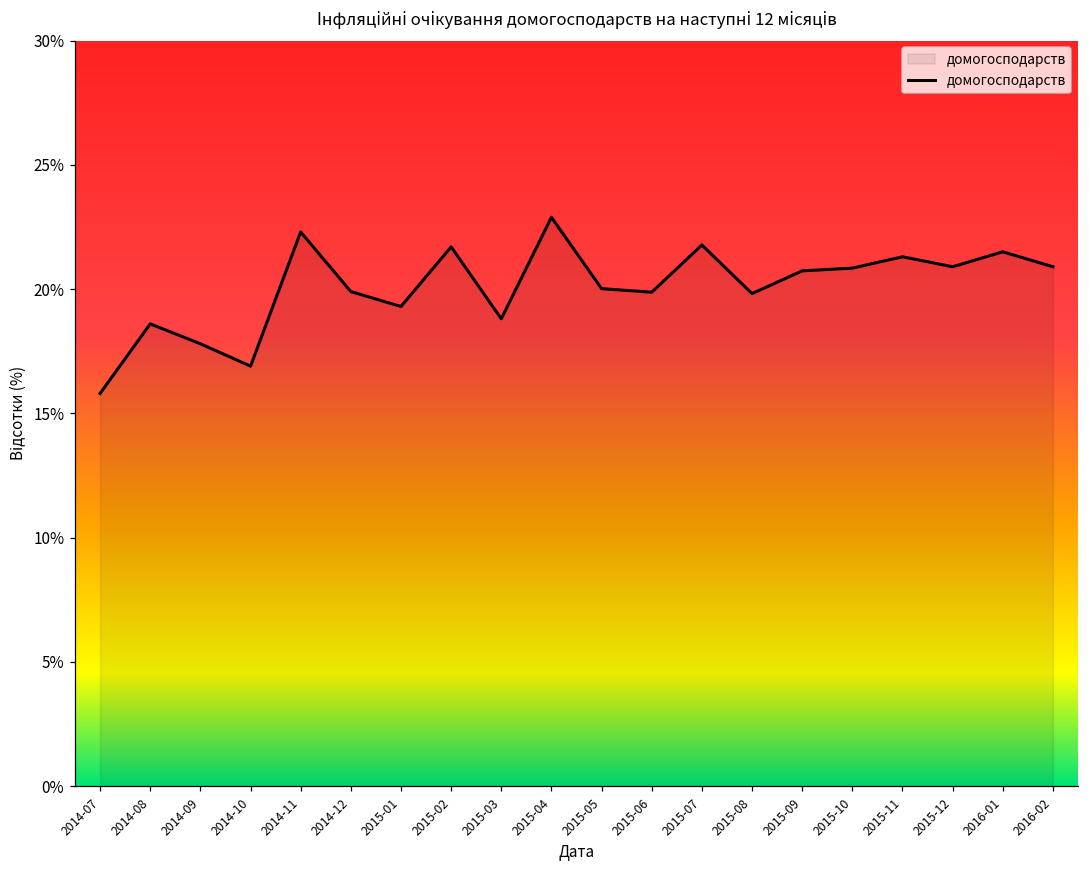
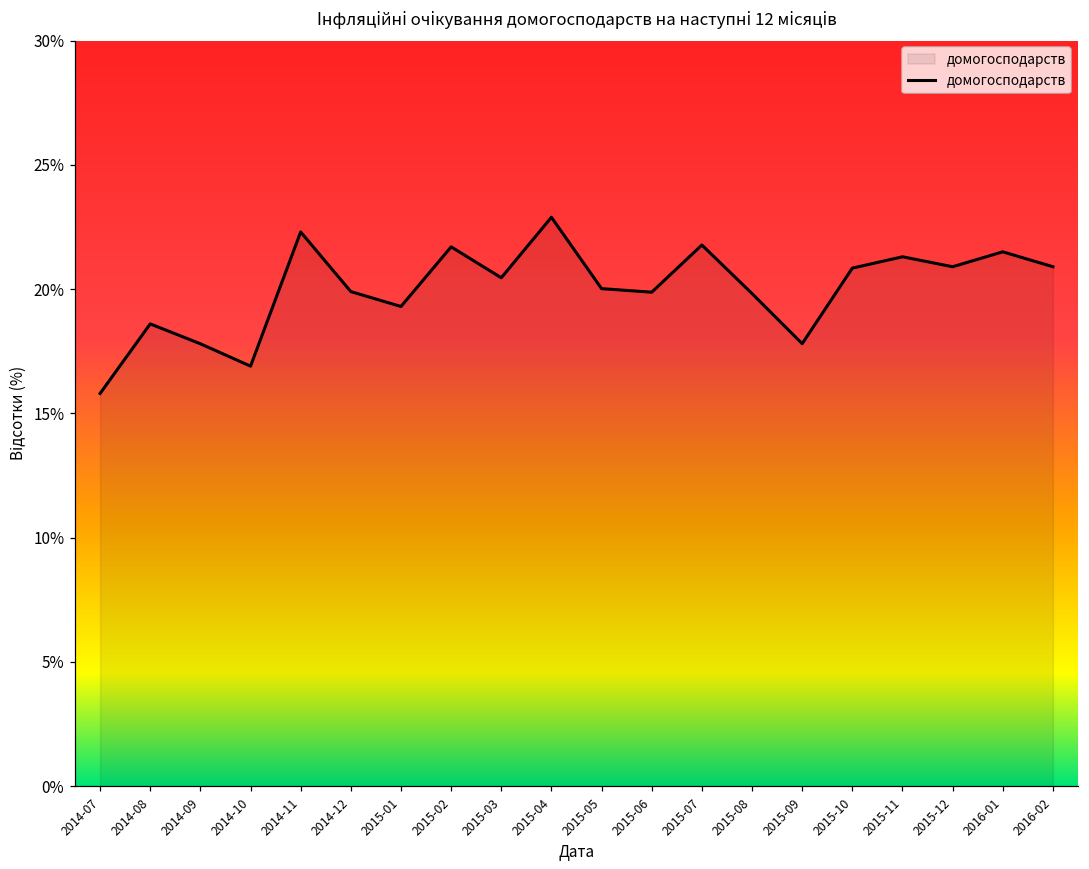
2015-03: 18.8% -> 20.5%
2015-09: 20.7% -> 17.8%
